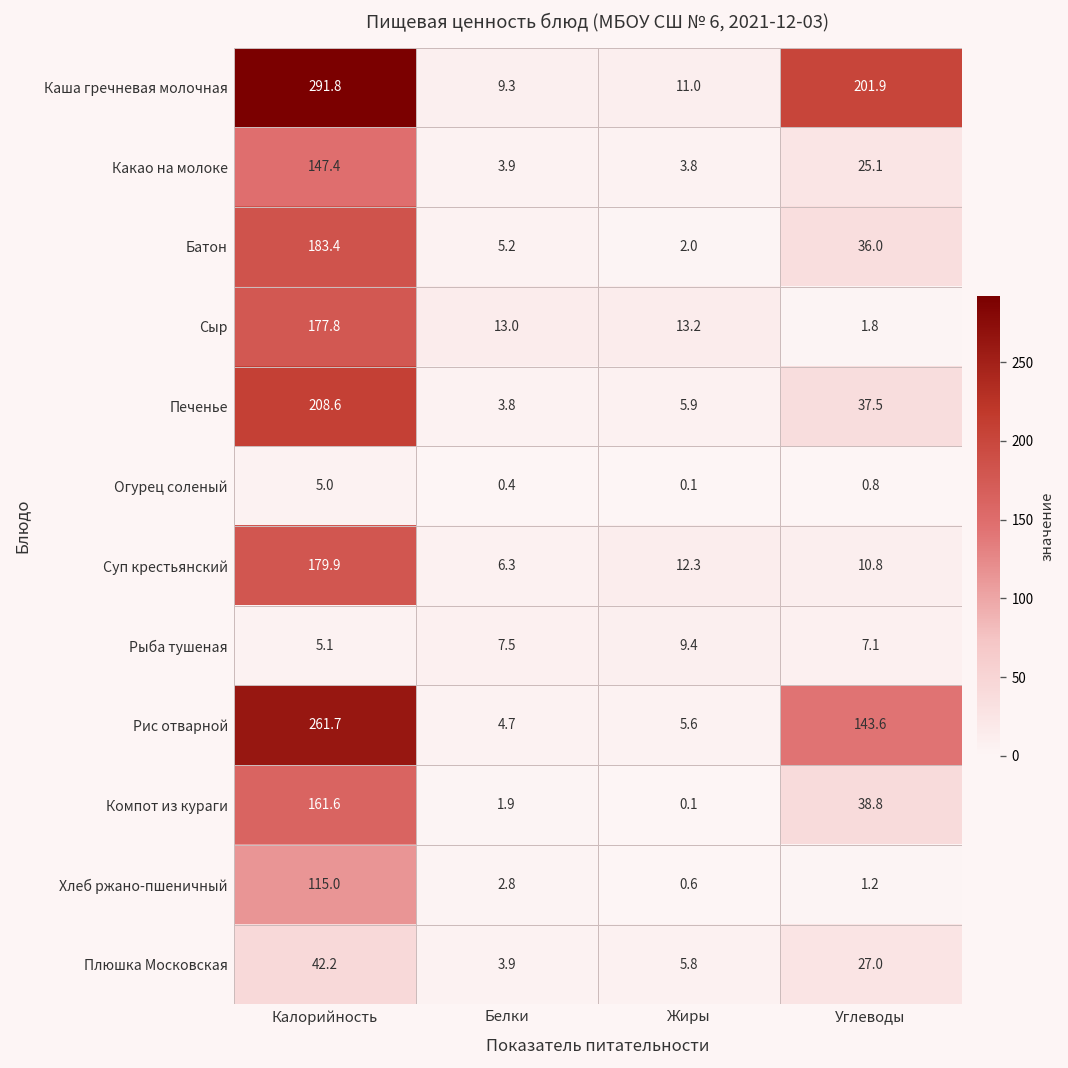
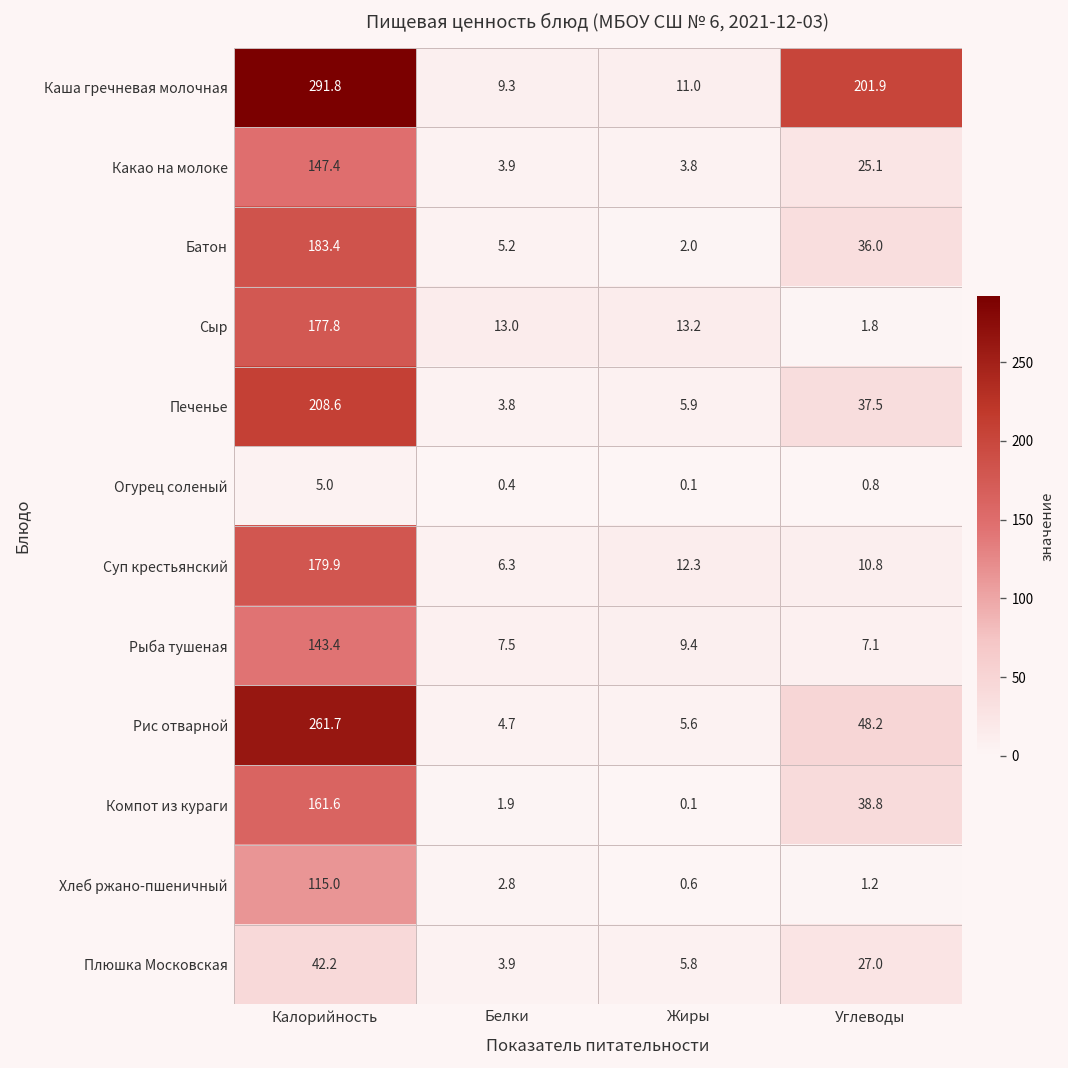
Рыба тушеная, Калорийность: 5.1 -> 143.4
Рис отварной, Углеводы: 143.6 -> 48.2
